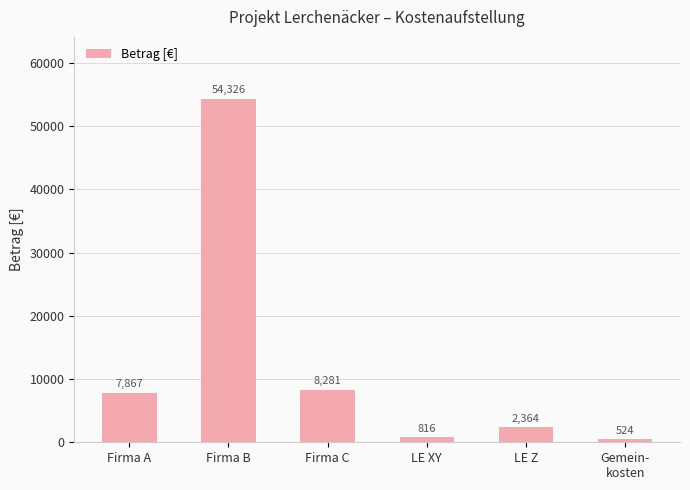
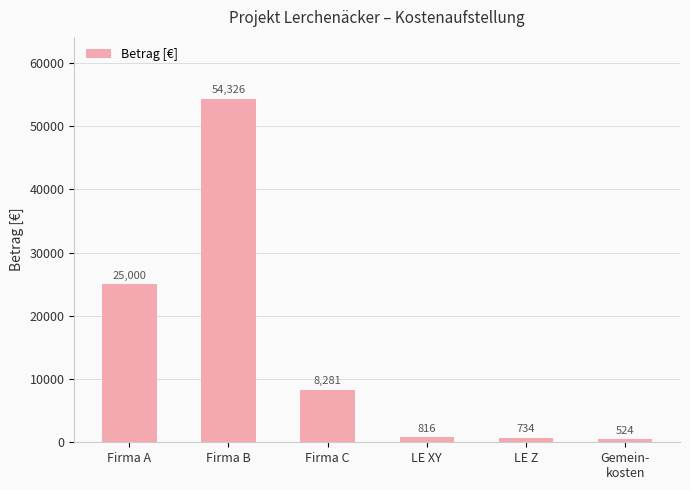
Firma A: 7,867 -> 25,000
LE Z: 2,364 -> 734
